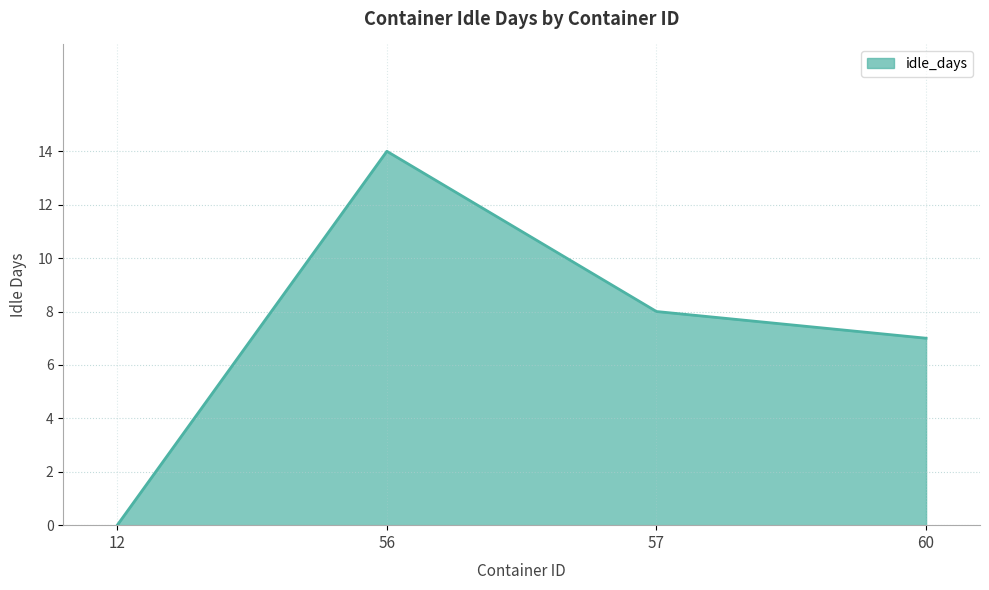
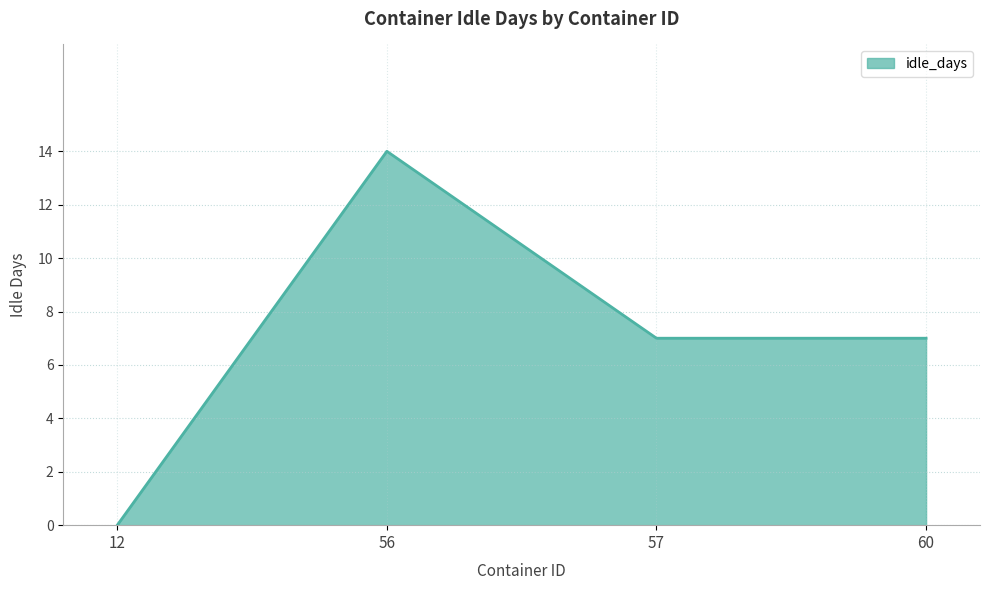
57: 8 -> 7
